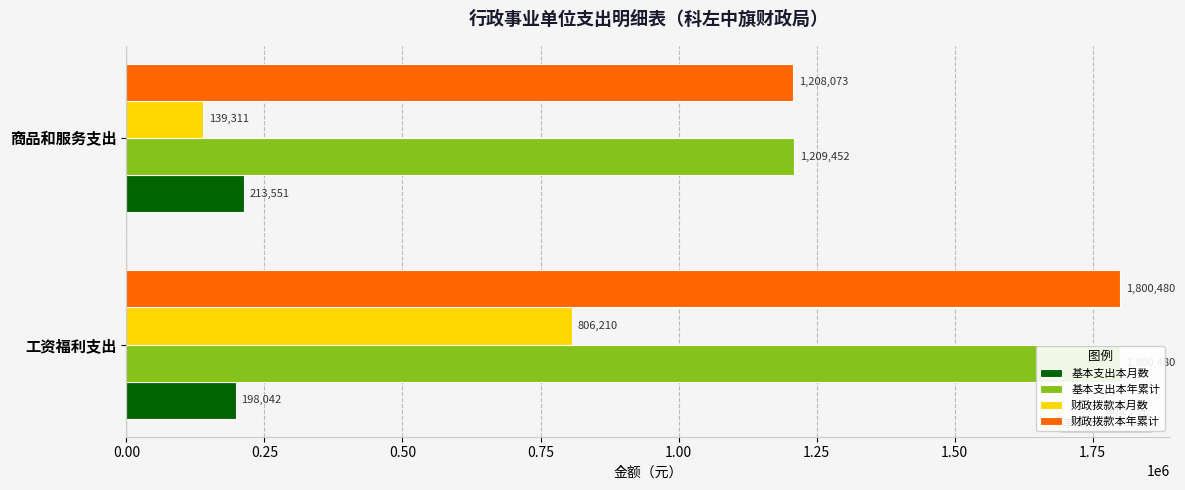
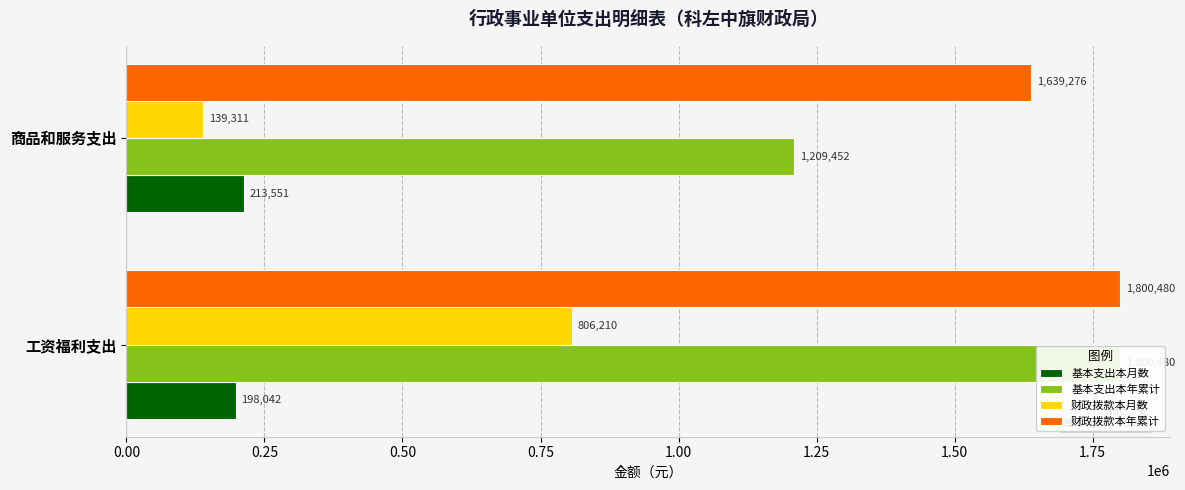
财政拨款本年累计, 商品和服务支出: 1,208,073 -> 1,639,276
